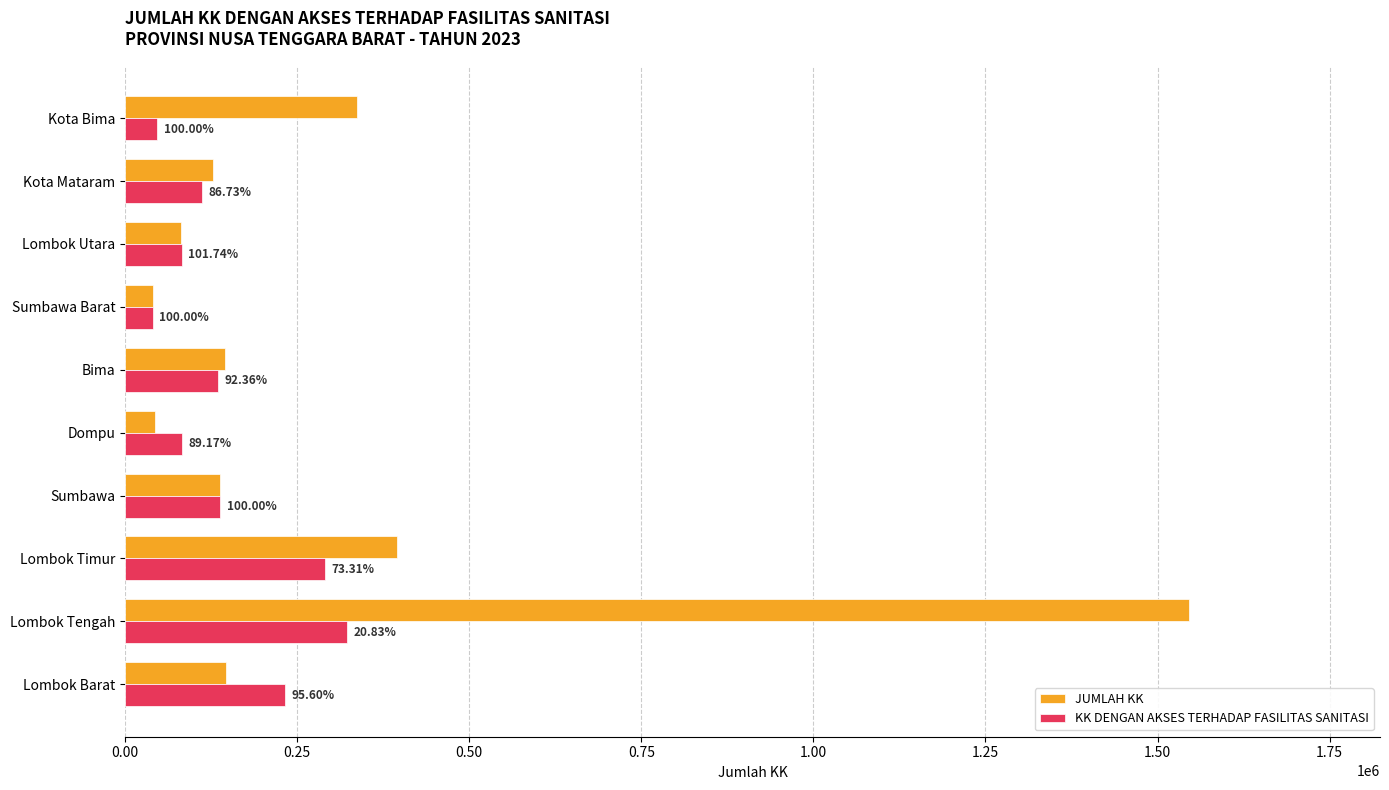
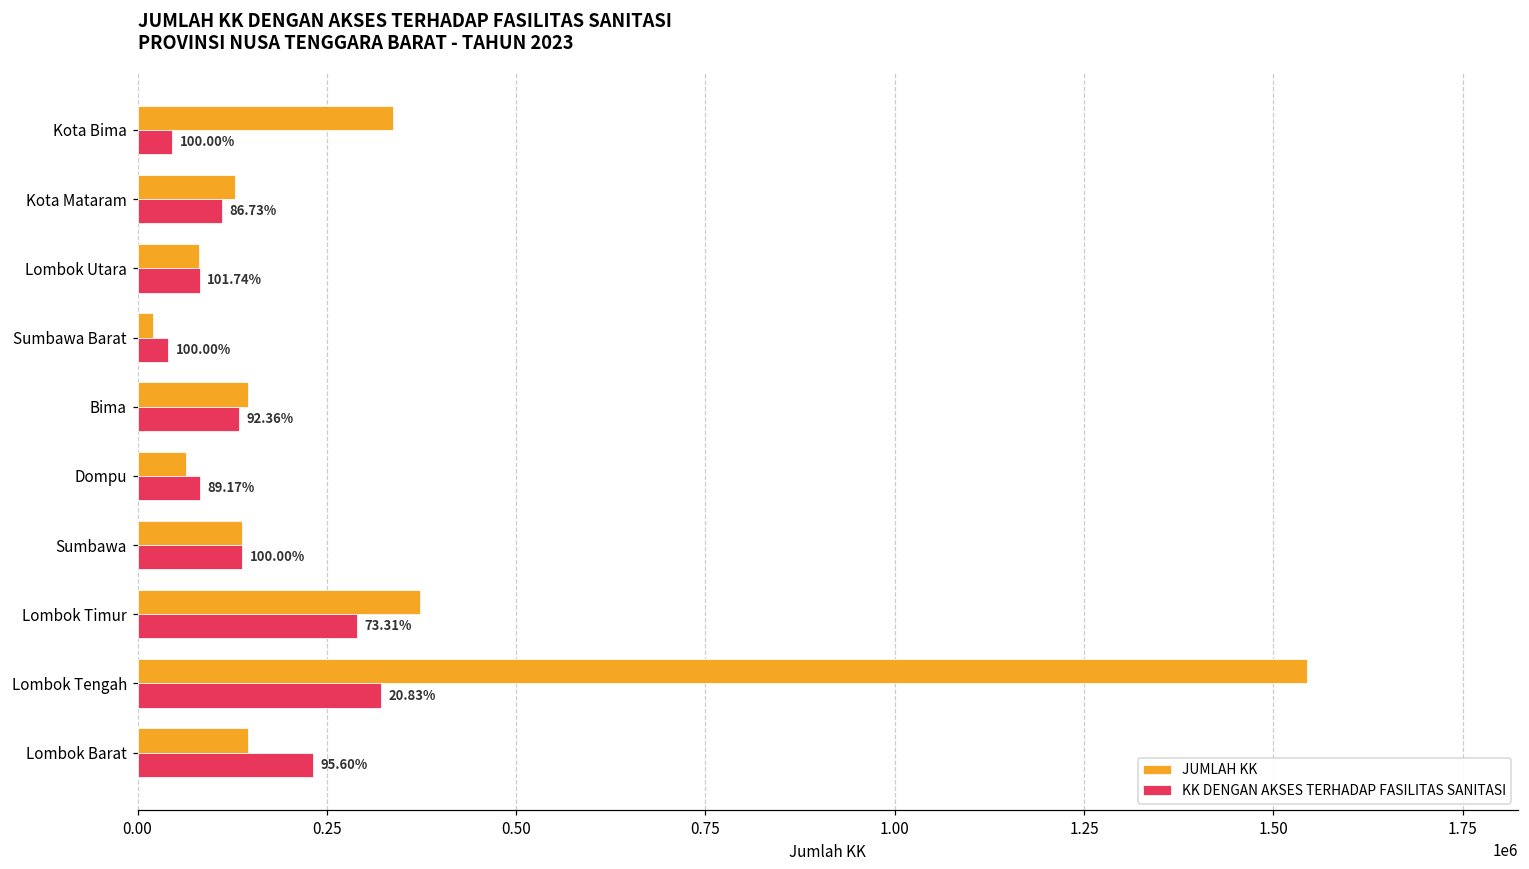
JUMLAH KK, Sumbawa Barat: 40000 -> 20000
JUMLAH KK, Dompu: 40000 -> 60000
JUMLAH KK, Lombok Timur: 400000 -> 370000
